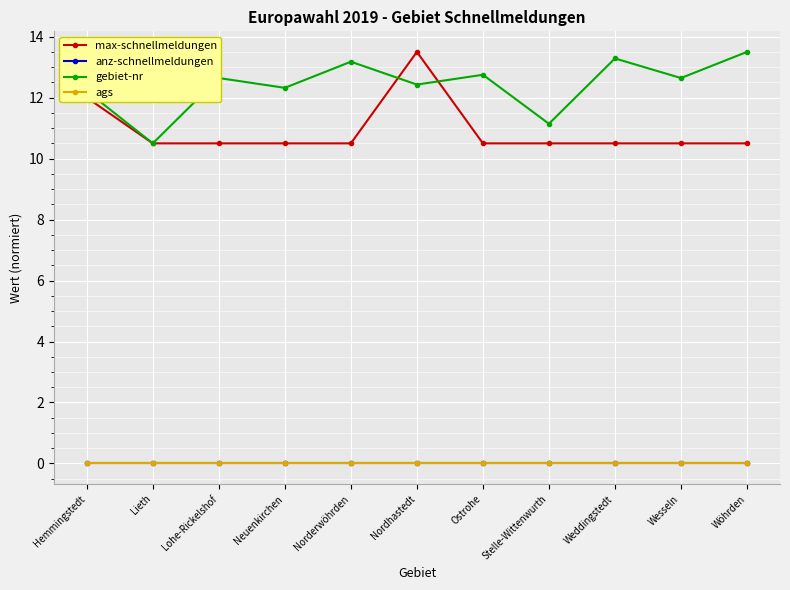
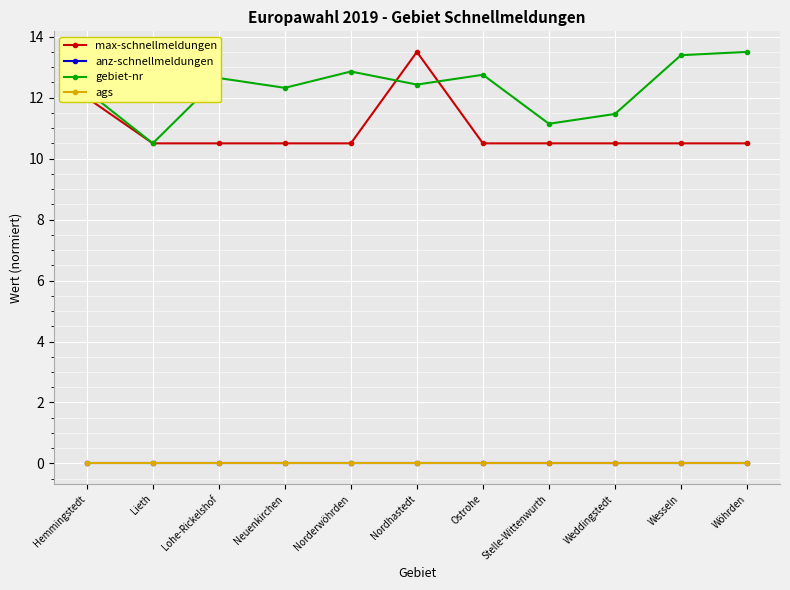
gebiet-nr, Norderwöhrden: 13.2 -> 12.9
gebiet-nr, Weddingstedt: 13.3 -> 11.5
gebiet-nr, Wesseln: 12.6 -> 13.4
